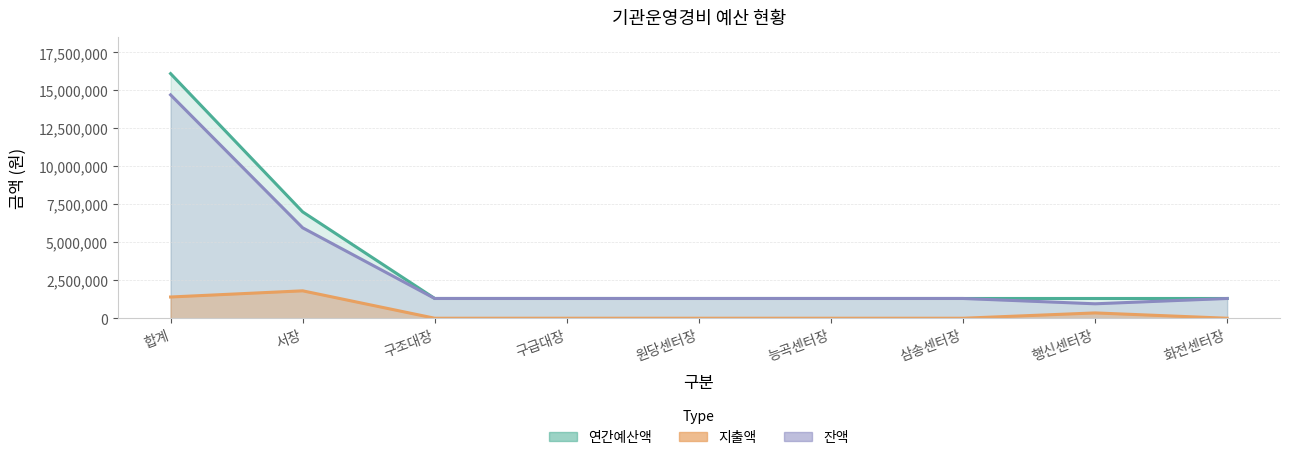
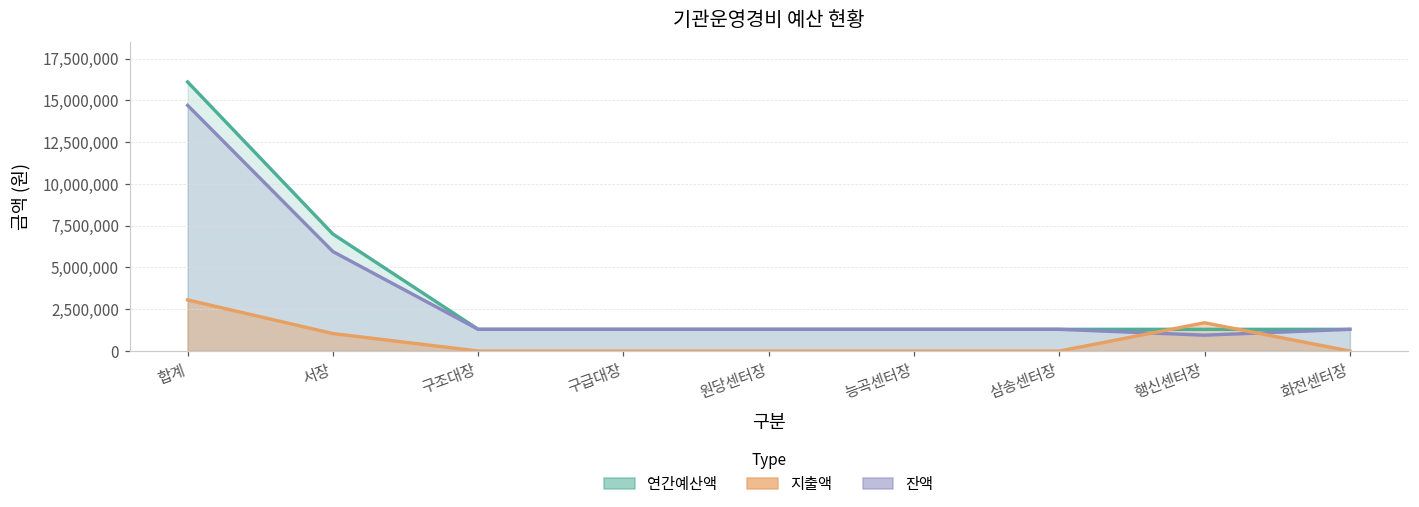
지출액, 합계: 1,400,000 -> 3,100,000
지출액, 서장: 1,800,000 -> 1,000,000
지출액, 행신센터장: 400,000 -> 1,700,000
